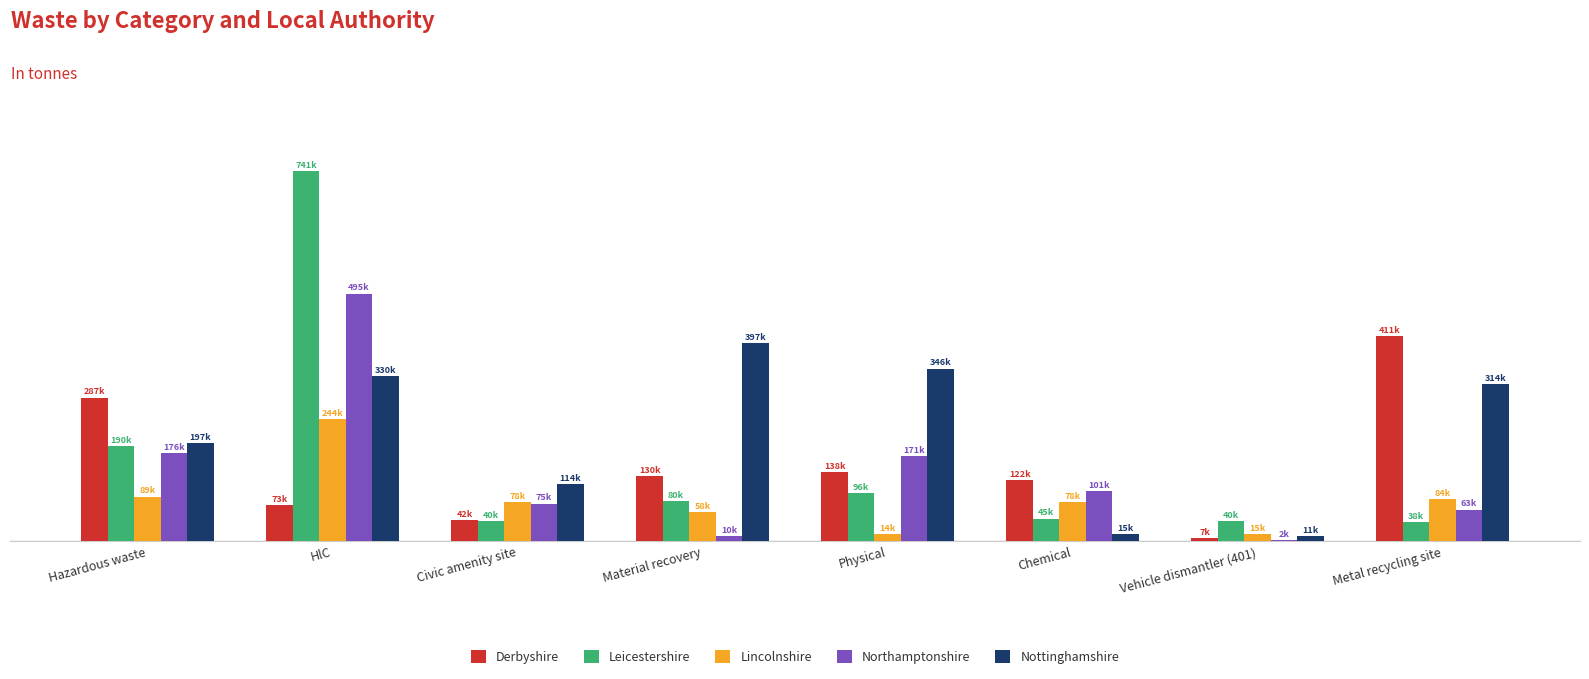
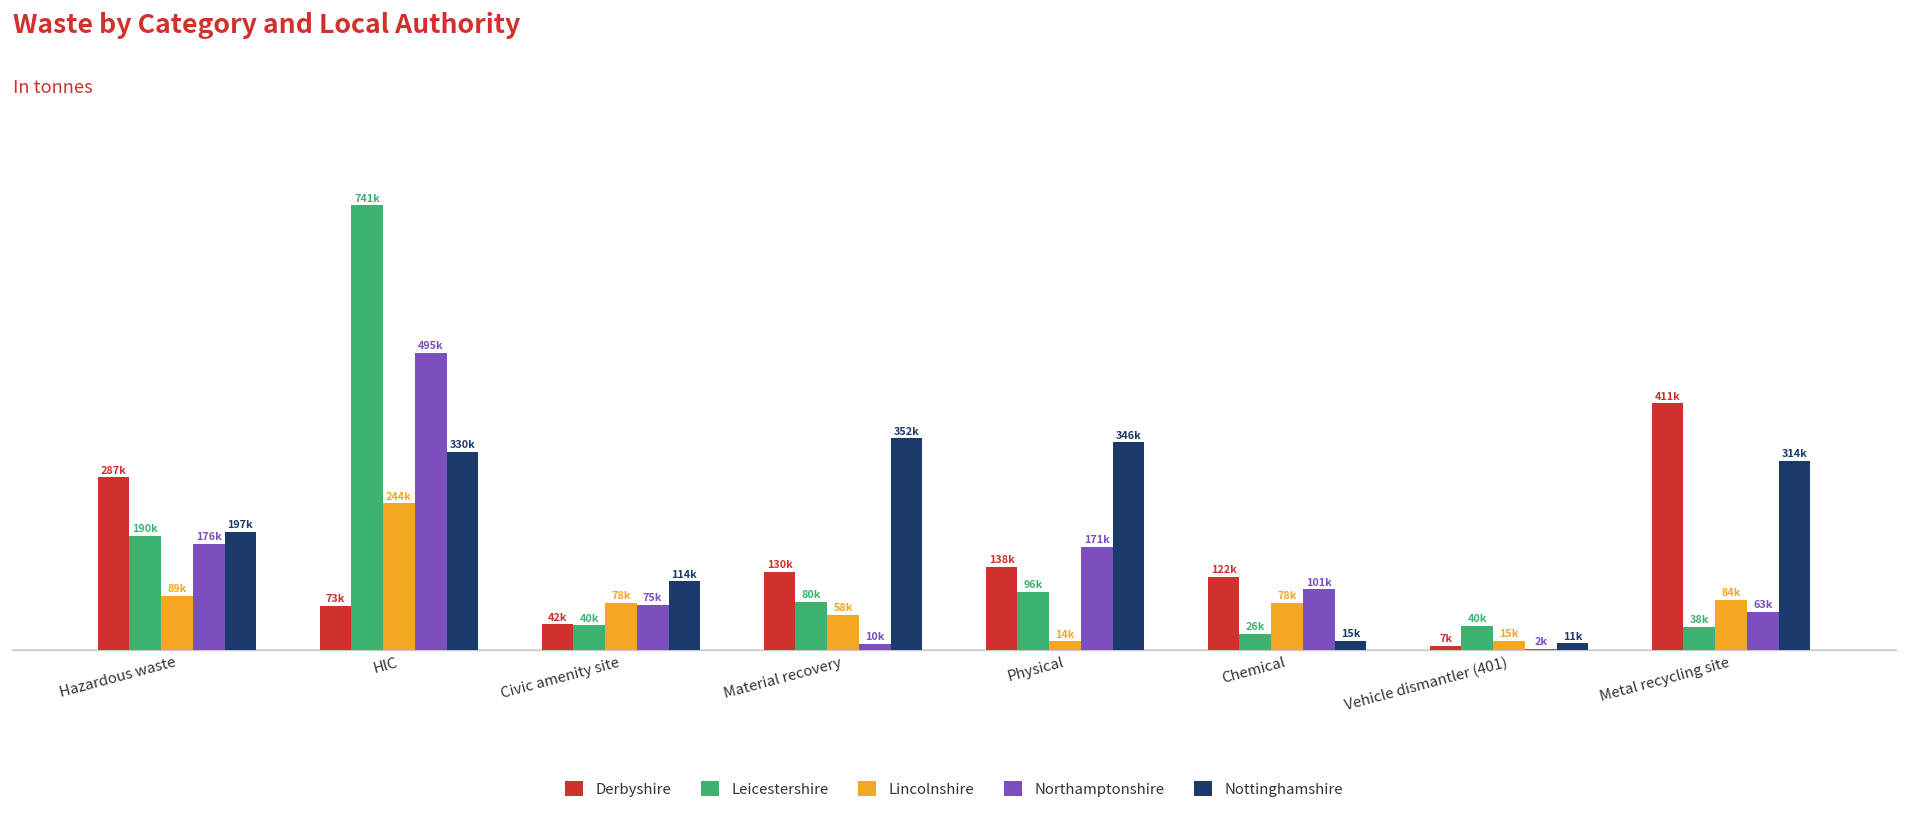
Nottinghamshire, Material recovery: 397k -> 352k
Leicestershire, Chemical: 45k -> 26k
